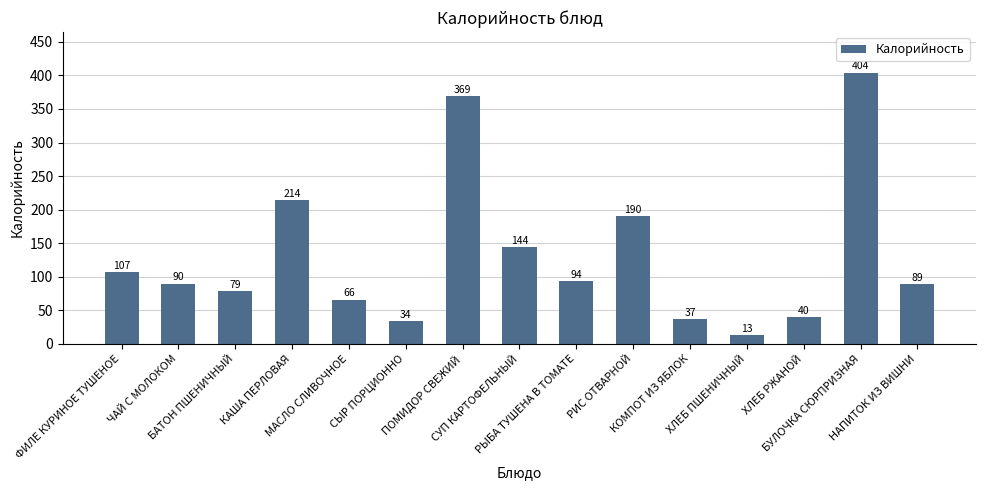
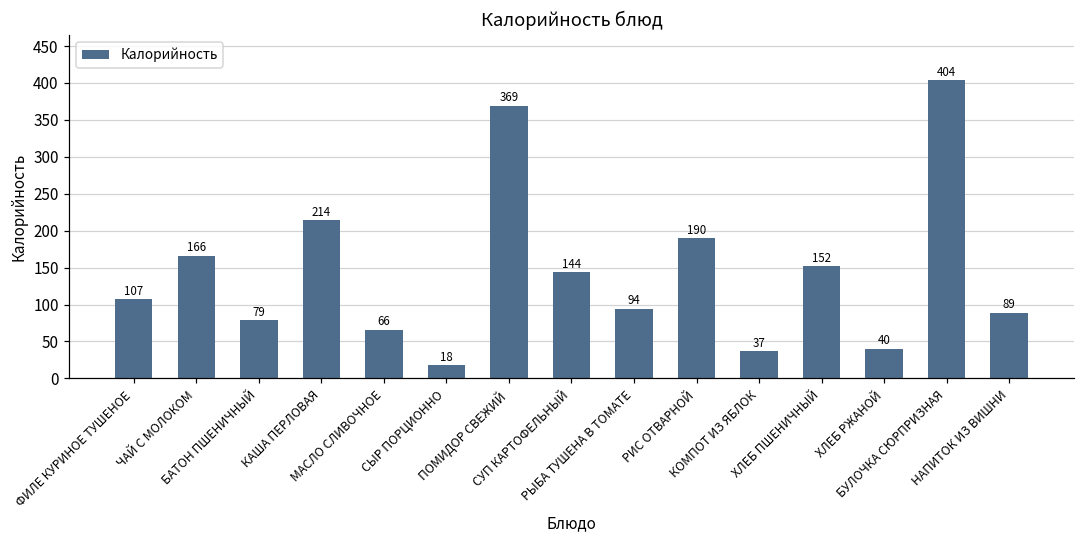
ЧАЙ С МОЛОКОМ: 90 -> 166
СЫР ПОРЦИОННО: 34 -> 18
ХЛЕБ ПШЕНИЧНЫЙ: 13 -> 152
